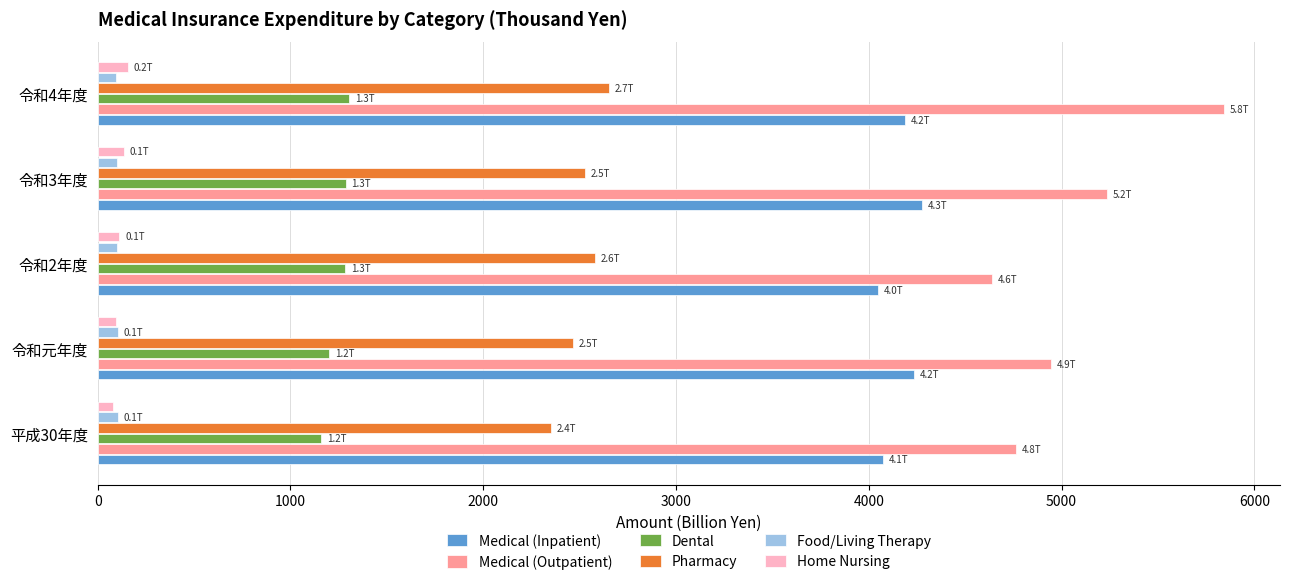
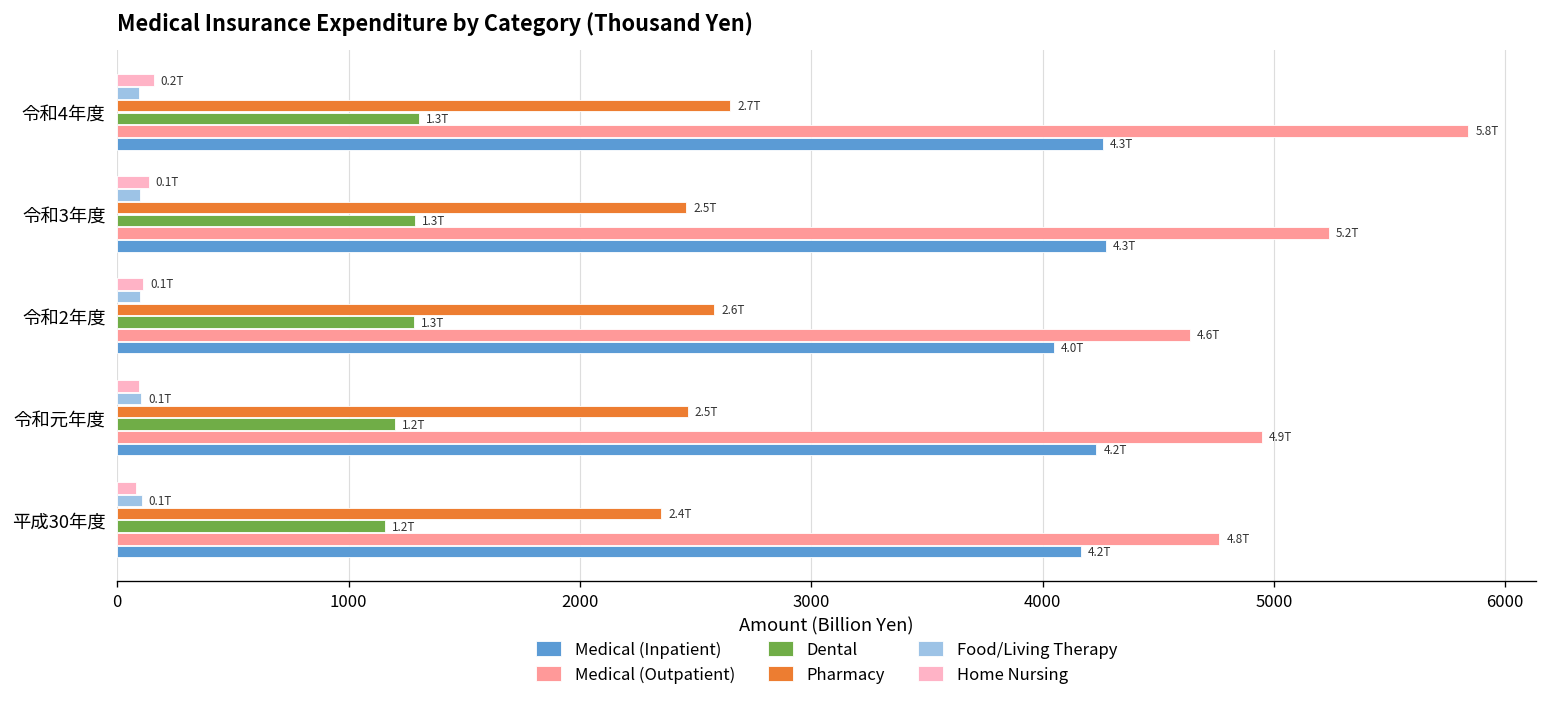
Medical (Inpatient), 令和4年度: 4.2T -> 4.3T
Pharmacy, 令和3年度: 2530 -> 2460
Medical (Inpatient), 平成30年度: 4.1T -> 4.2T
